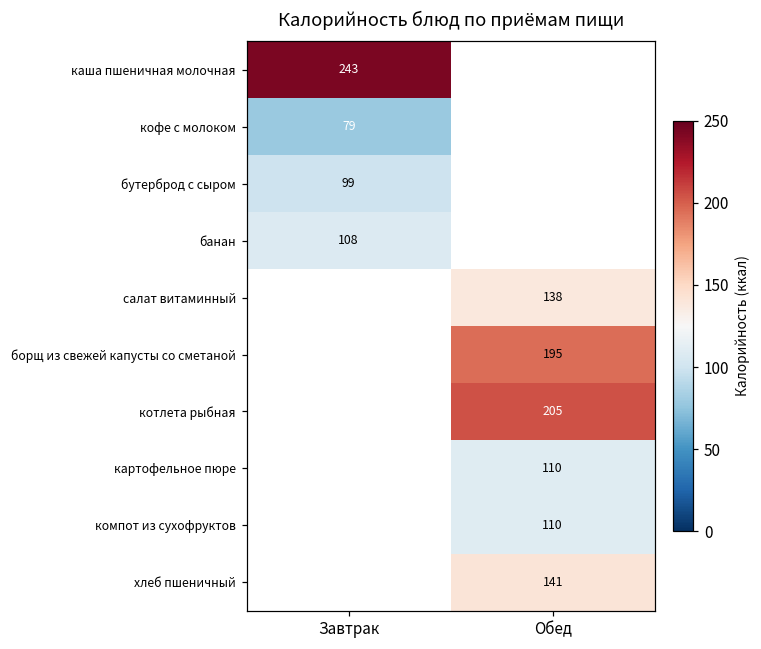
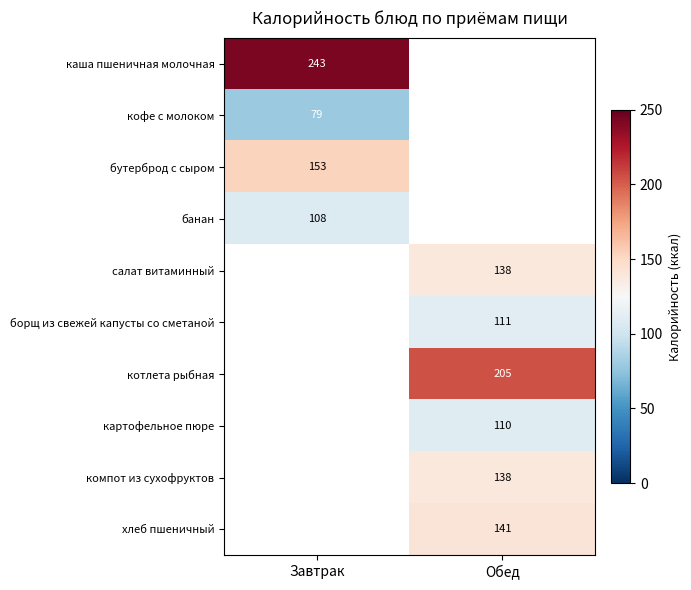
бутерброд с сыром, Завтрак: 99 -> 153
борщ из свежей капусты со сметаной, Обед: 195 -> 111
компот из сухофруктов, Обед: 110 -> 138
